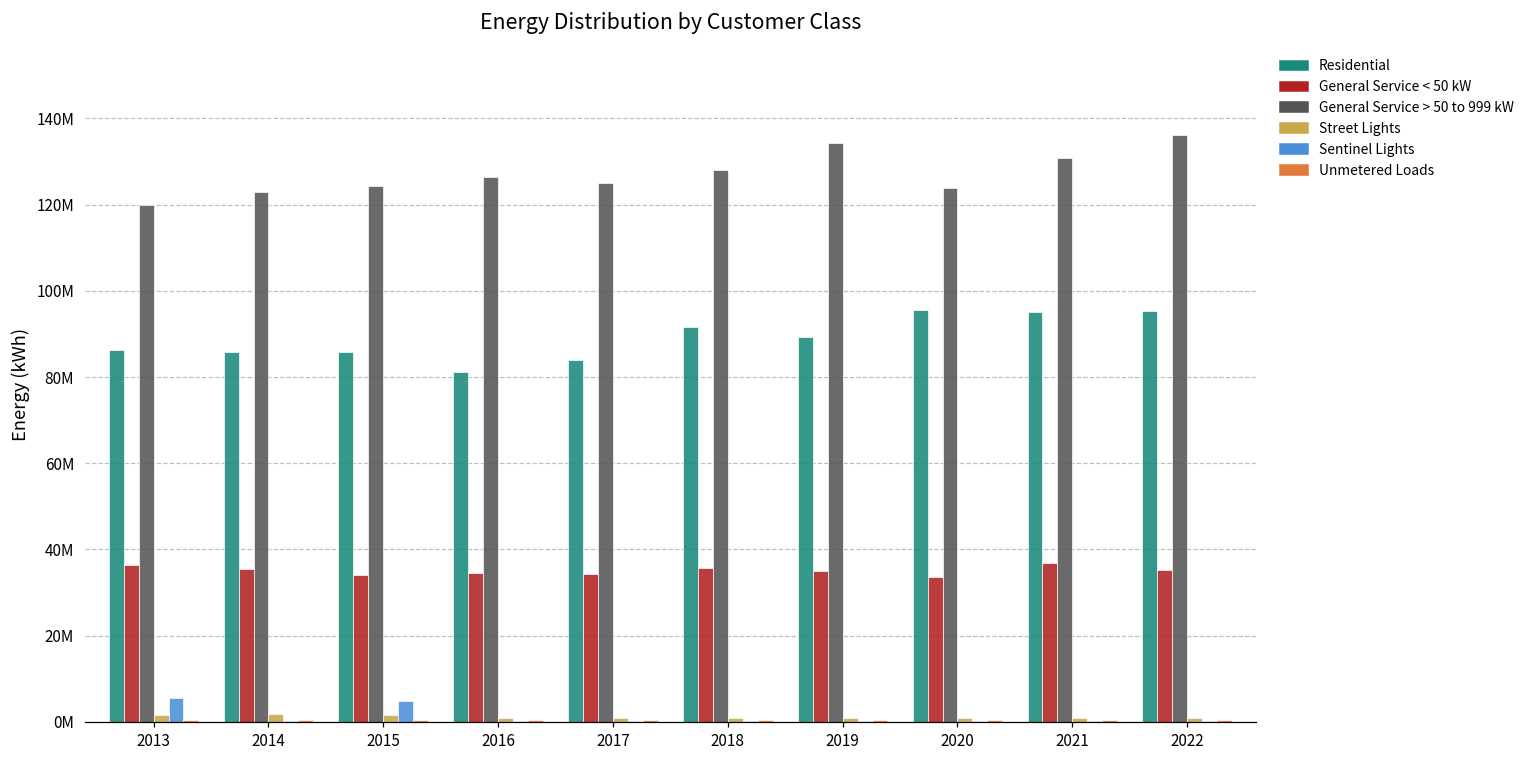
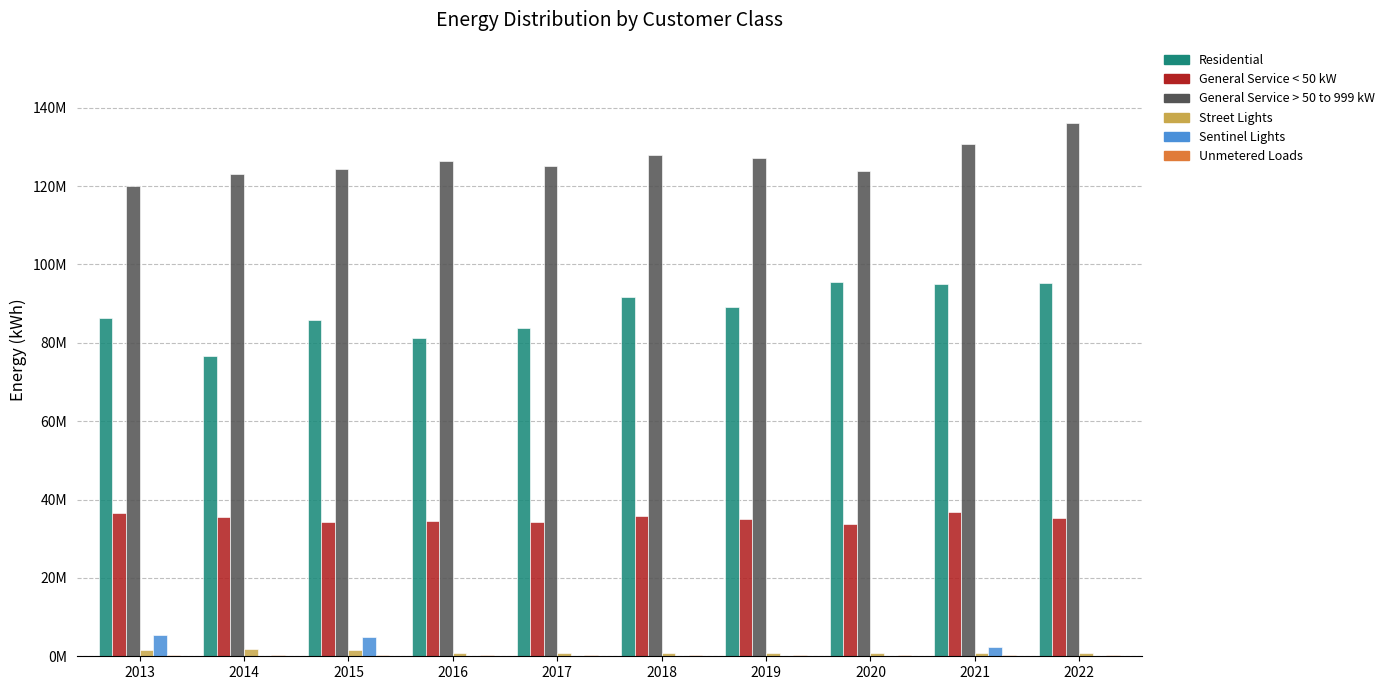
Residential, 2014: 86000000 -> 77000000
General Service > 50 to 999 kW, 2019: 134000000 -> 127000000
Sentinel Lights, 2021: 0 -> 2000000
